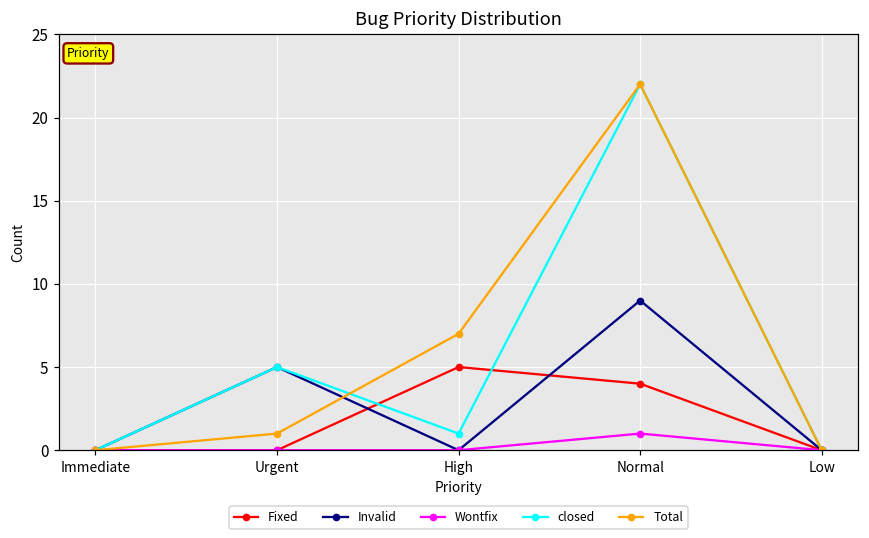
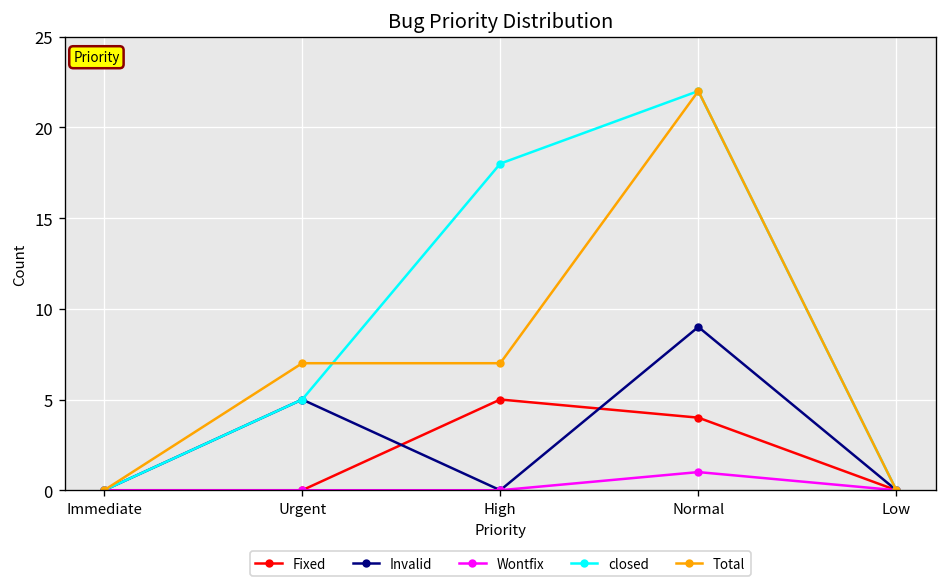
Total, Urgent: 1 -> 7
closed, High: 1 -> 18
